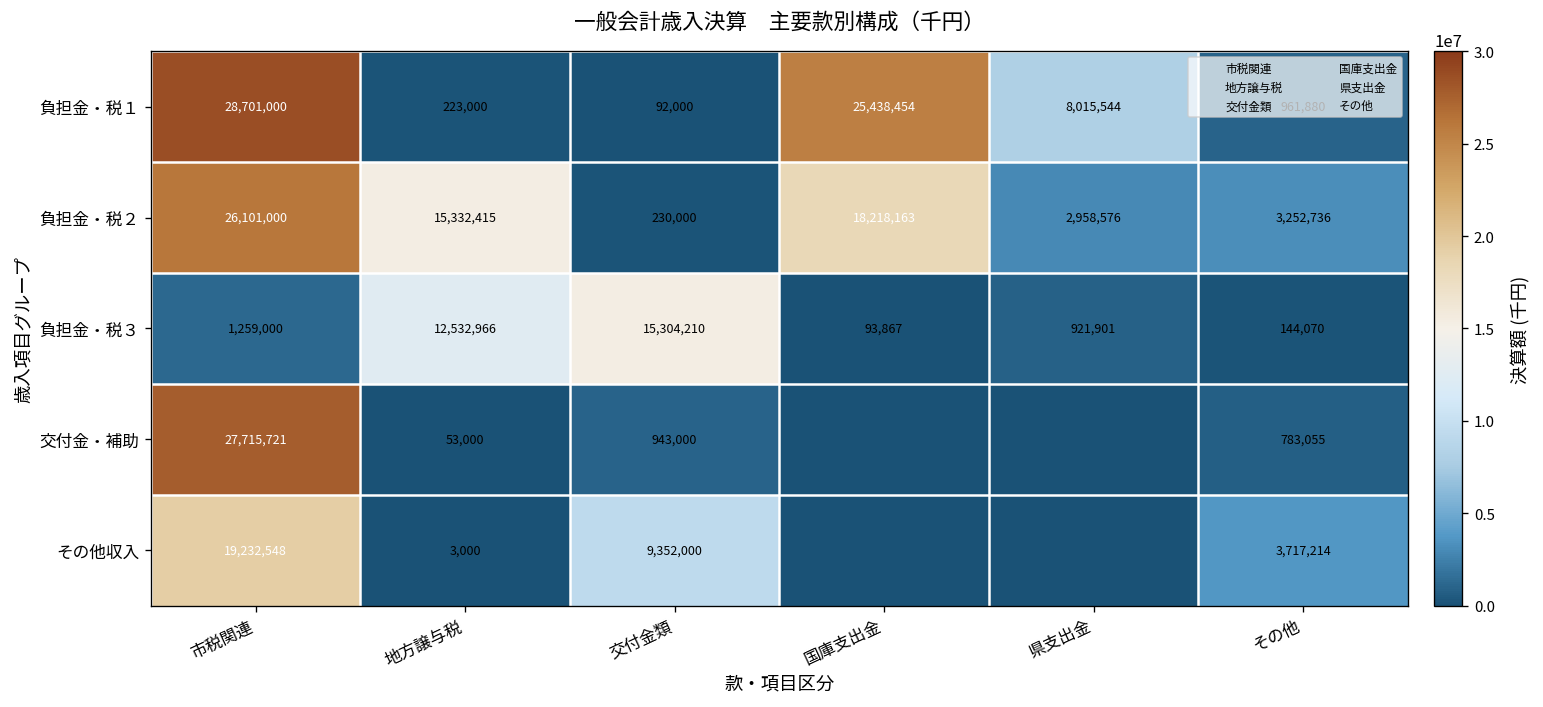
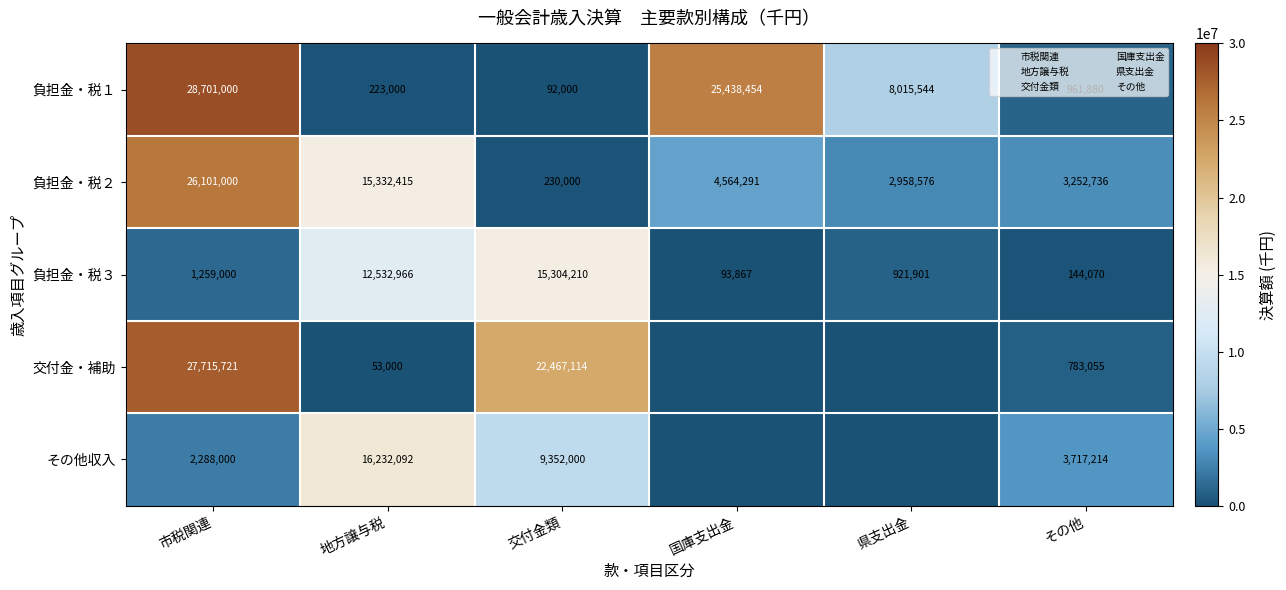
負担金・税２, 国庫支出金: 18,218,163 -> 4,564,291
交付金・補助, 交付金類: 943,000 -> 22,467,114
その他収入, 市税関連: 19,232,548 -> 2,288,000
その他収入, 地方譲与税: 3,000 -> 16,232,092
